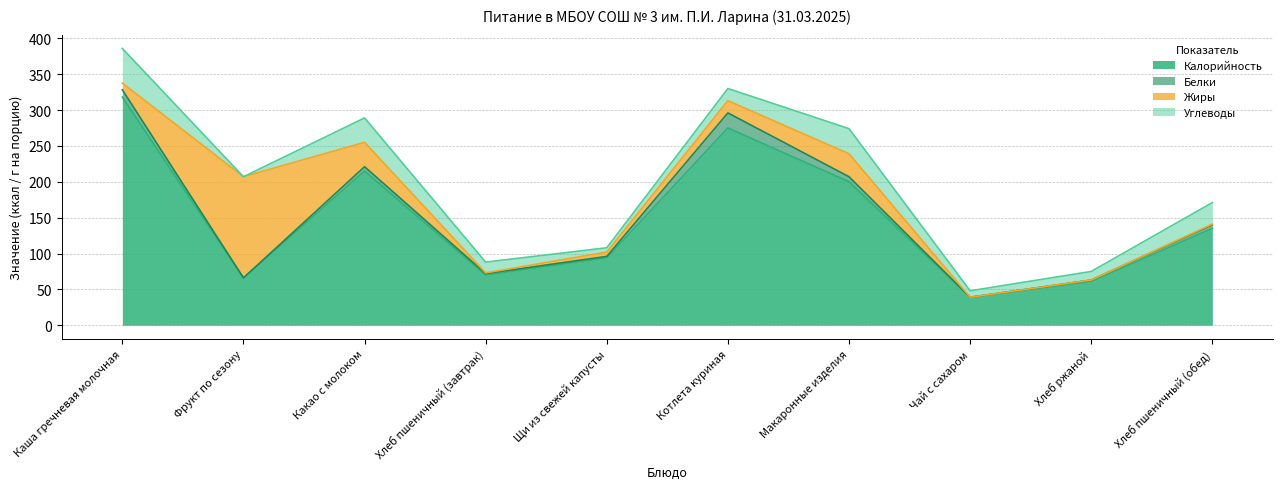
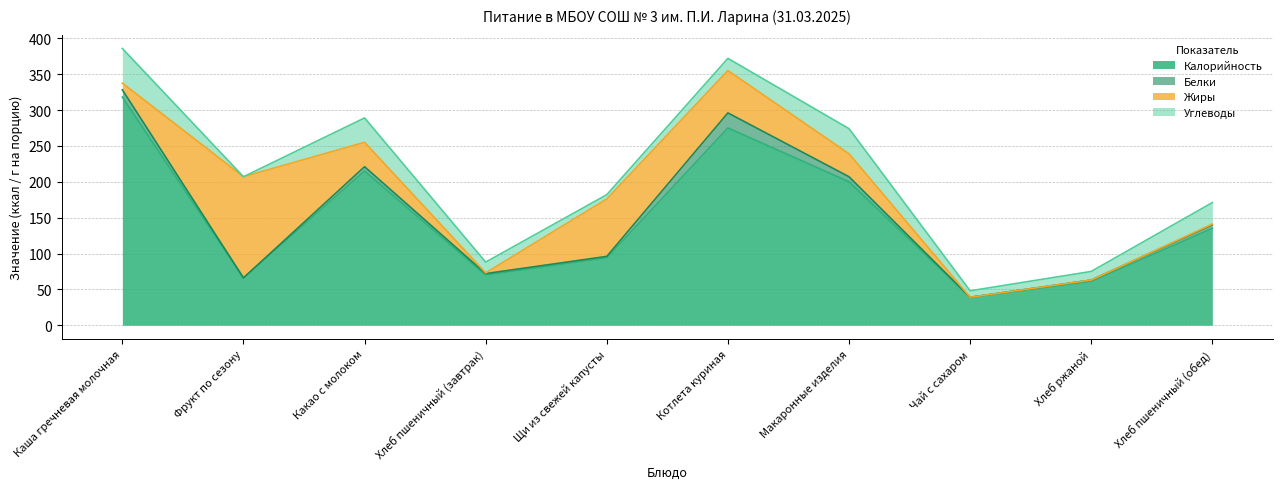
Жиры, Щи из свежей капусты: 10 -> 80
Жиры, Котлета куриная: 20 -> 60
